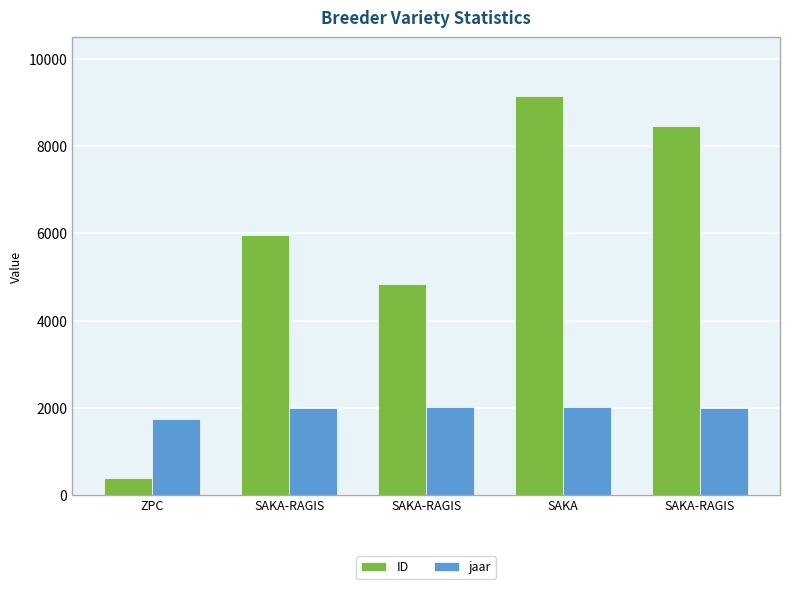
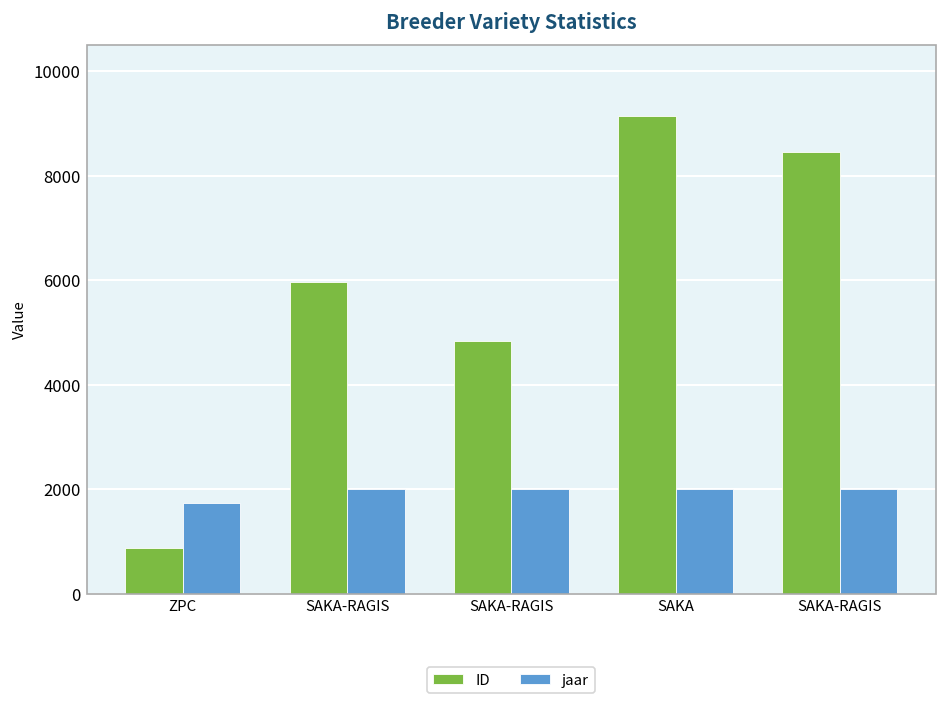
ID, ZPC: 400 -> 900
